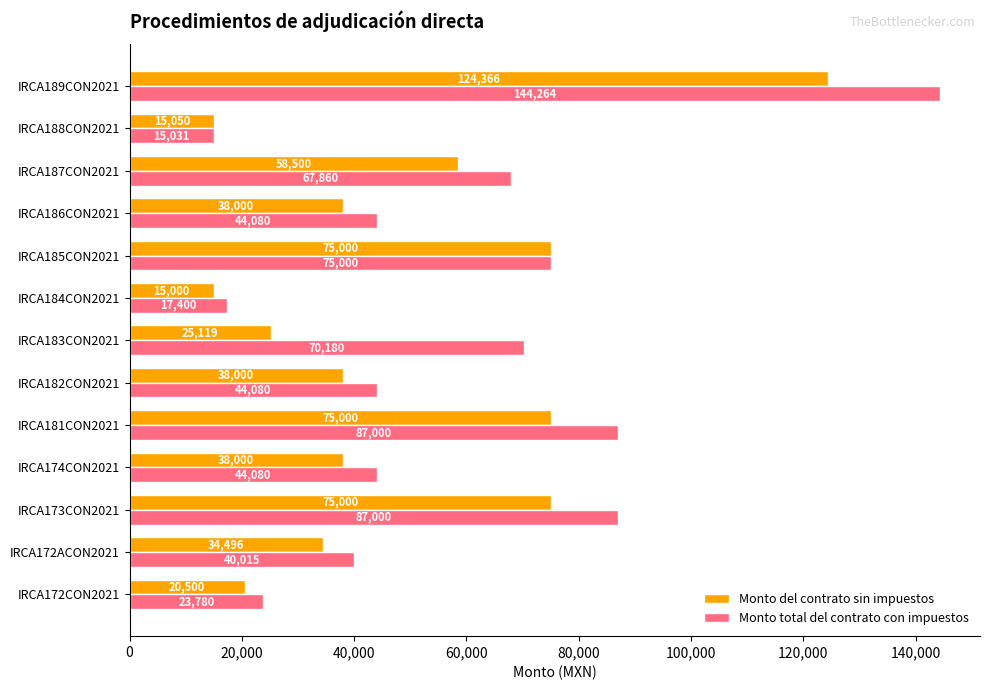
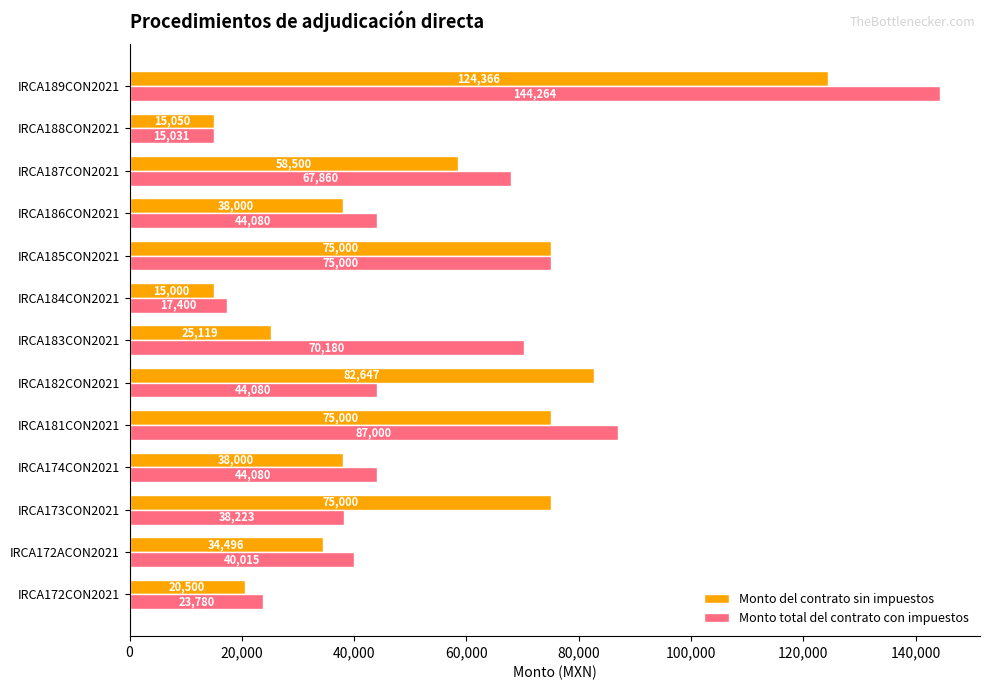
Monto del contrato sin impuestos, IRCA182CON2021: 38,000 -> 82,647
Monto total del contrato con impuestos, IRCA173CON2021: 87,000 -> 38,223
